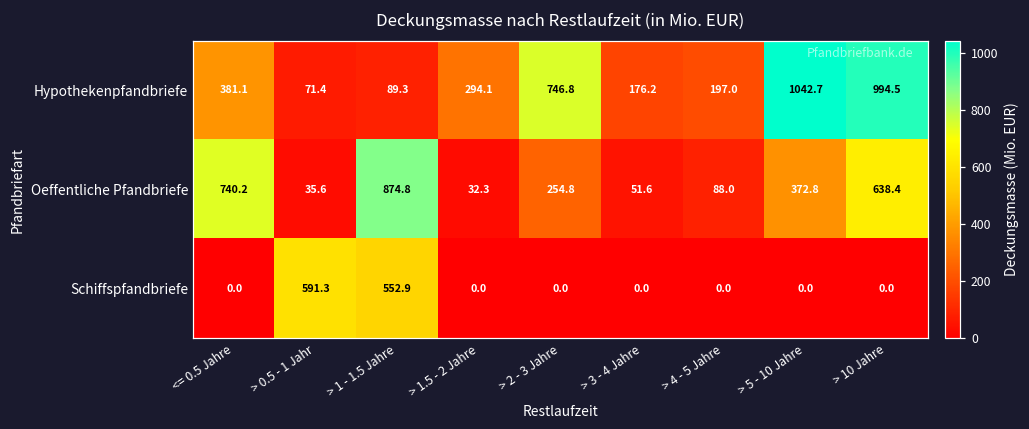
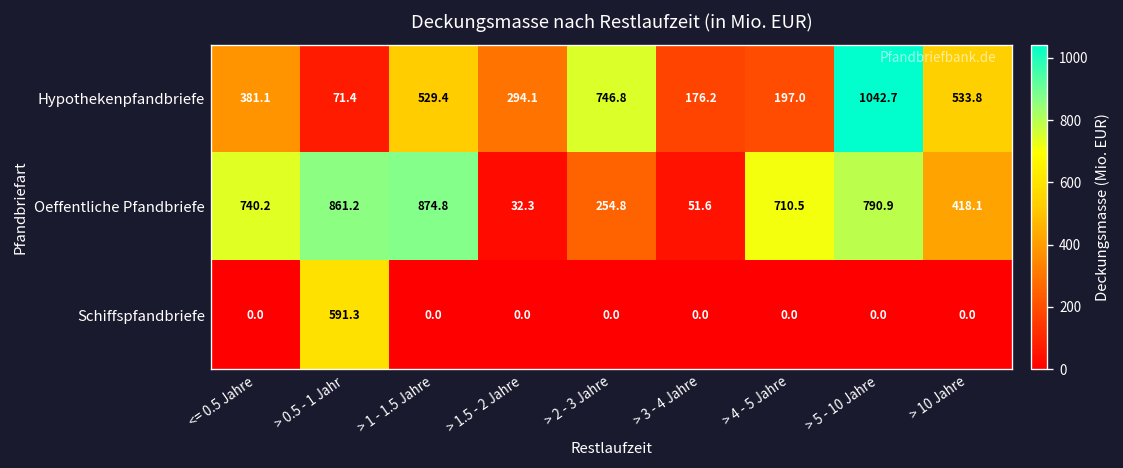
Hypothekenpfandbriefe, > 1 - 1.5 Jahre: 89.3 -> 529.4
Hypothekenpfandbriefe, > 10 Jahre: 994.5 -> 533.8
Oeffentliche Pfandbriefe, > 0.5 - 1 Jahr: 35.6 -> 861.2
Oeffentliche Pfandbriefe, > 4 - 5 Jahre: 88.0 -> 710.5
Oeffentliche Pfandbriefe, > 5 - 10 Jahre: 372.8 -> 790.9
Oeffentliche Pfandbriefe, > 10 Jahre: 638.4 -> 418.1
Schiffspfandbriefe, > 1 - 1.5 Jahre: 552.9 -> 0.0
